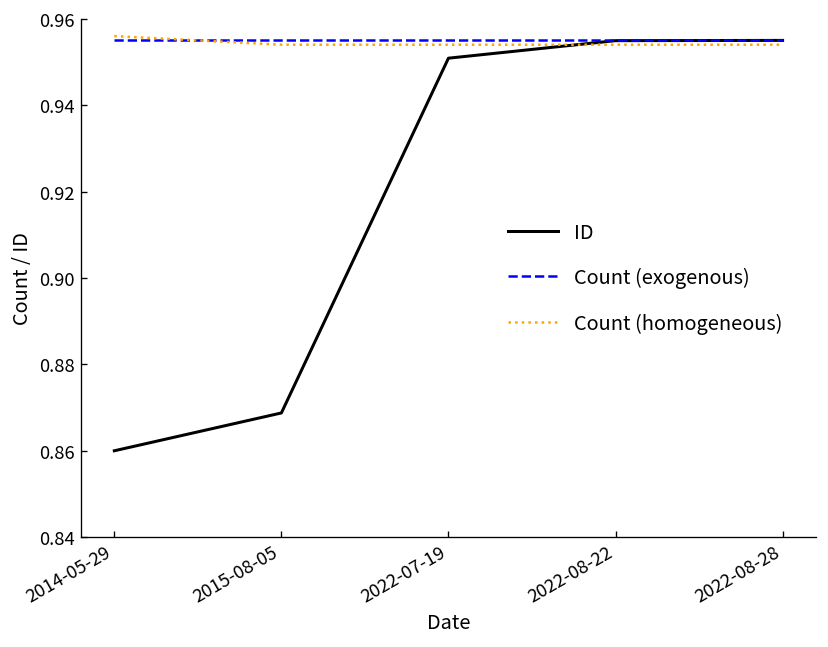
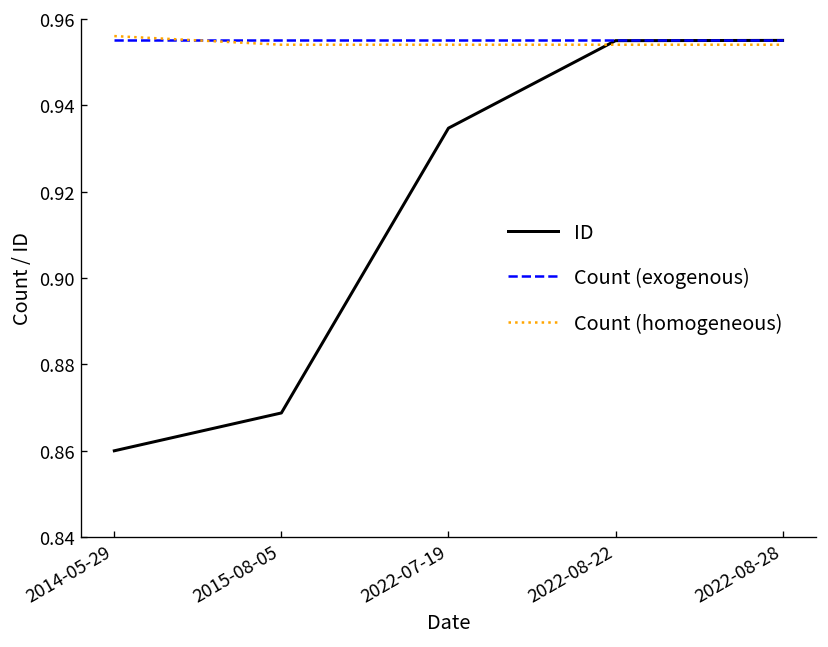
ID, 2022-07-19: 0.951 -> 0.935
